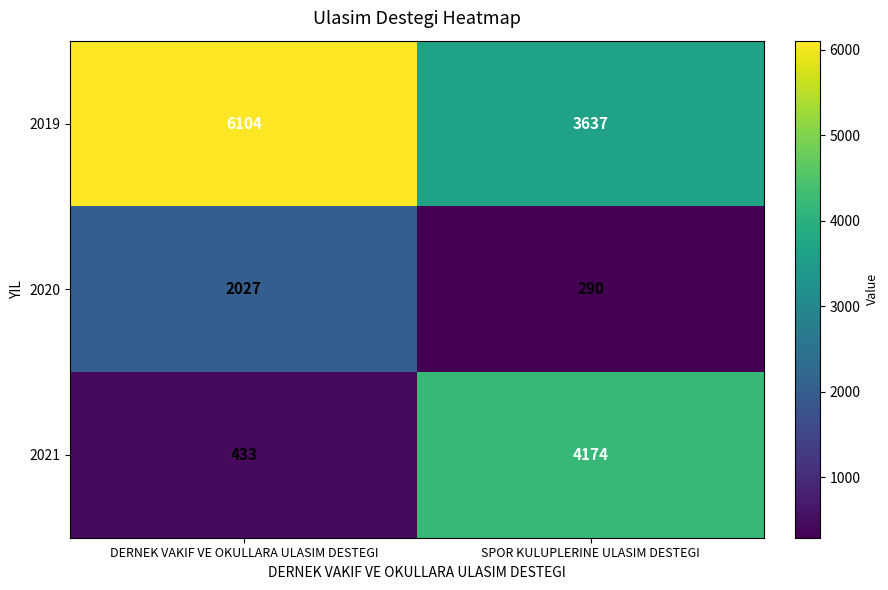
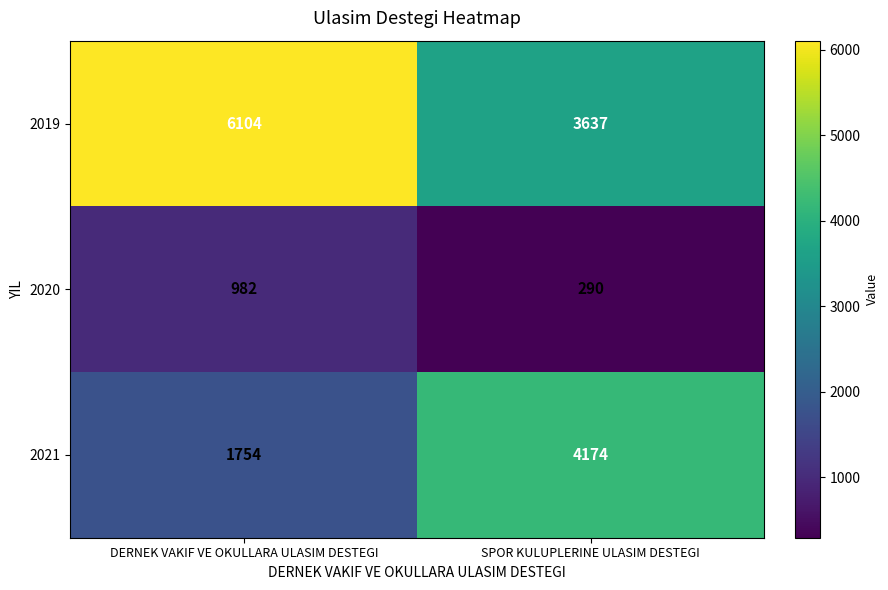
2020, DERNEK VAKIF VE OKULLARA ULASIM DESTEGI: 2027 -> 982
2021, DERNEK VAKIF VE OKULLARA ULASIM DESTEGI: 433 -> 1754
